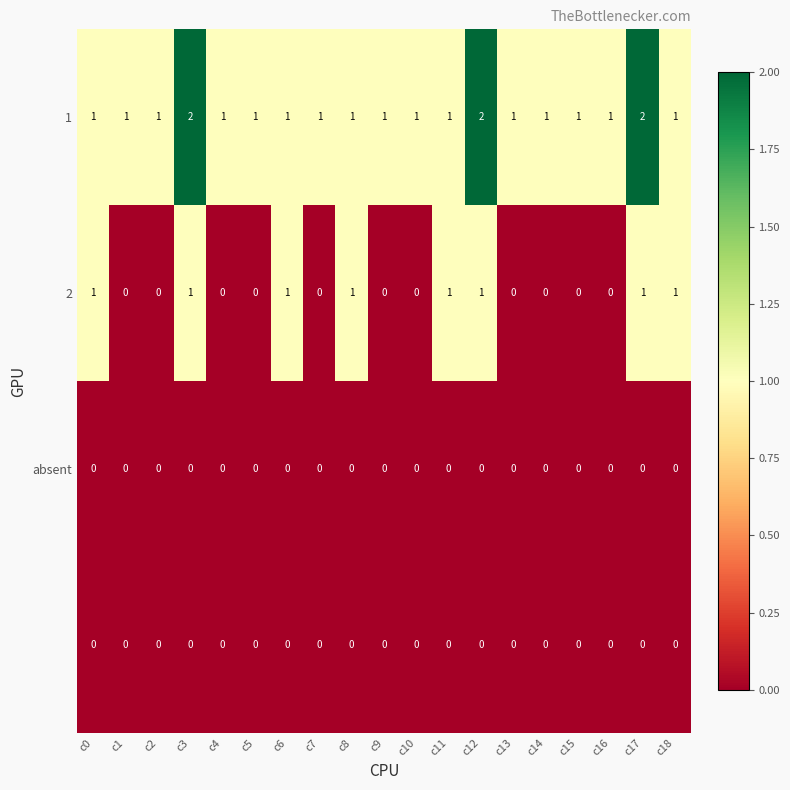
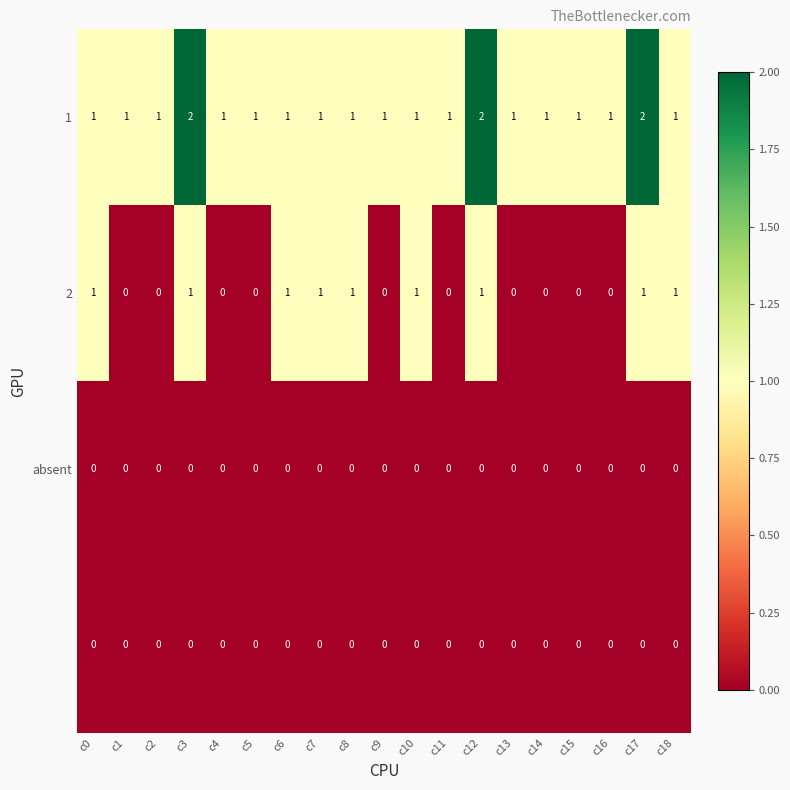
2, c7: 0 -> 1
2, c10: 0 -> 1
2, c11: 1 -> 0
